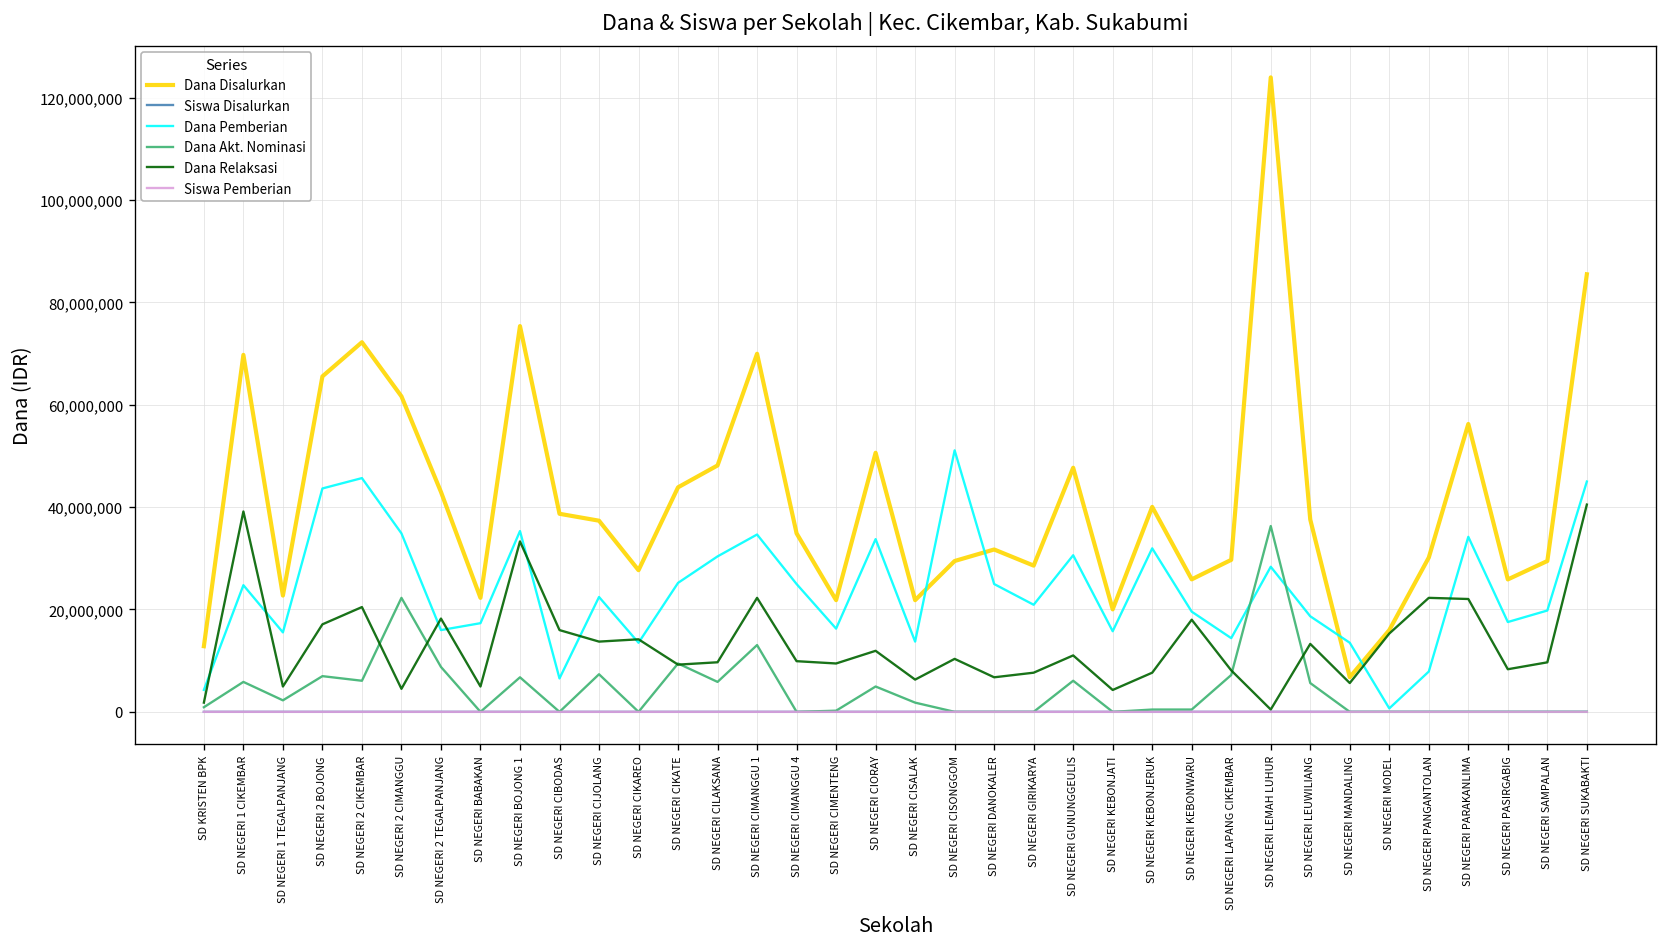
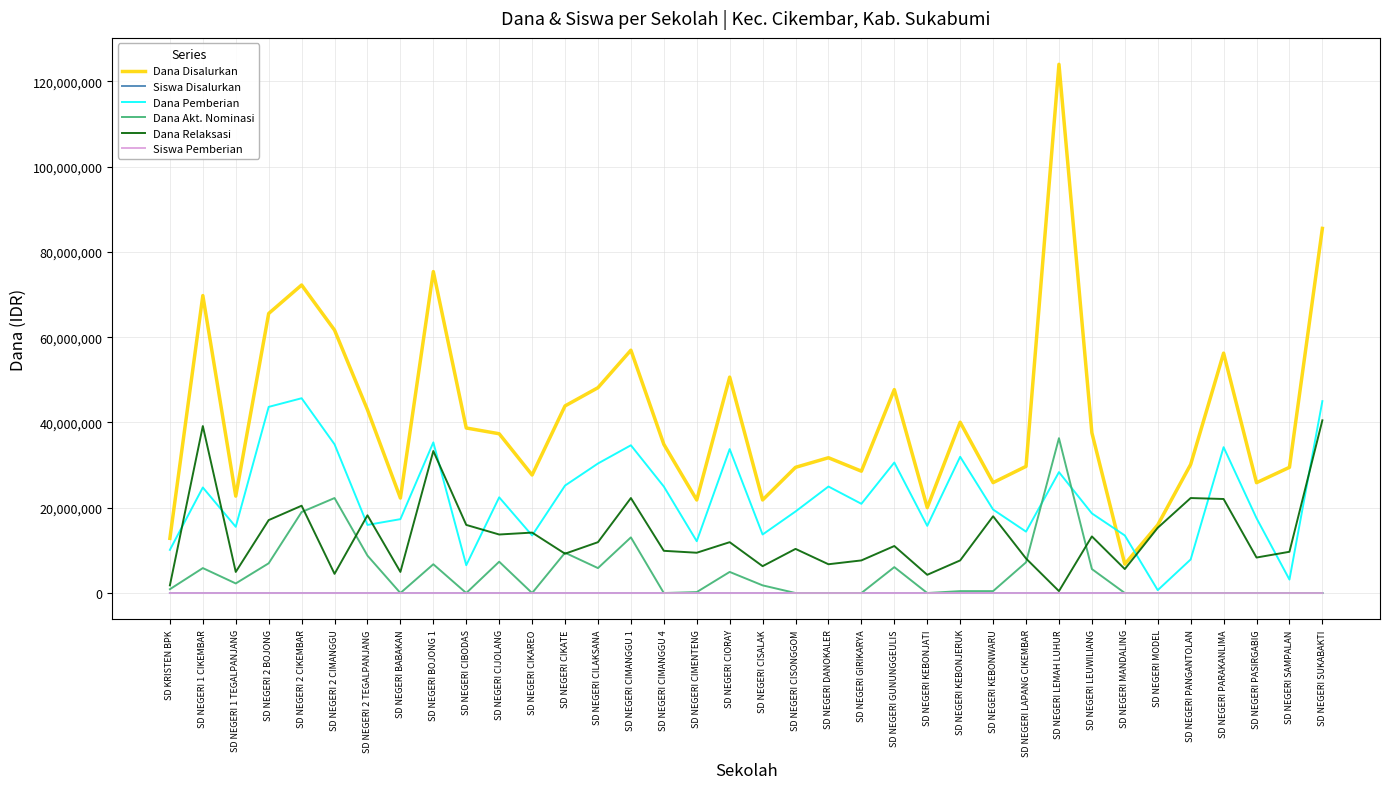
Dana Pemberian, SD KRISTEN BPK: 4,000,000 -> 10,000,000
Dana Akt. Nominasi, SD NEGERI 2 CIKEMBAR: 6,000,000 -> 19,000,000
Dana Relaksasi, SD NEGERI CILAKSANA: 10,000,000 -> 12,000,000
Dana Disalurkan, SD NEGERI CIMANGGU 1: 70,000,000 -> 57,000,000
Dana Pemberian, SD NEGERI CIMENTENG: 16,000,000 -> 12,000,000
Dana Pemberian, SD NEGERI CISONGGOM: 51,000,000 -> 19,000,000
Dana Pemberian, SD NEGERI SAMPALAN: 20,000,000 -> 3,000,000
